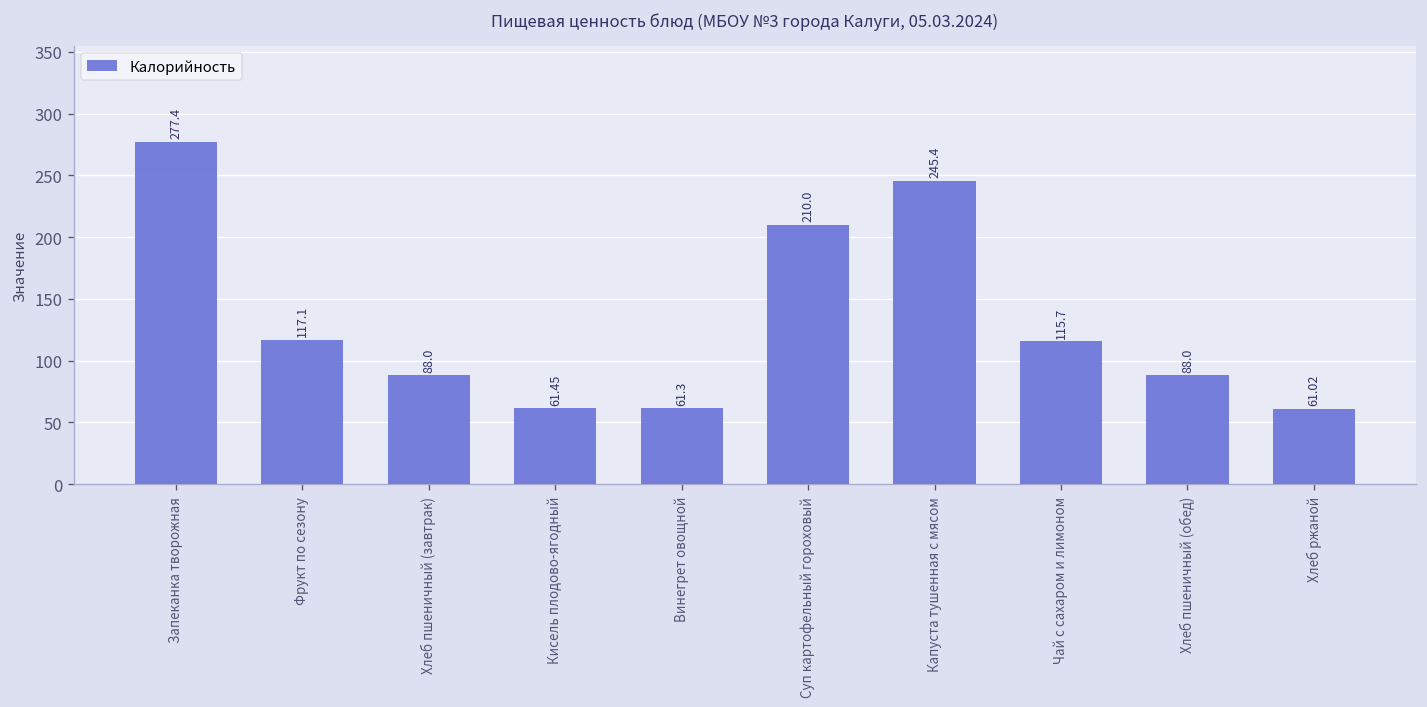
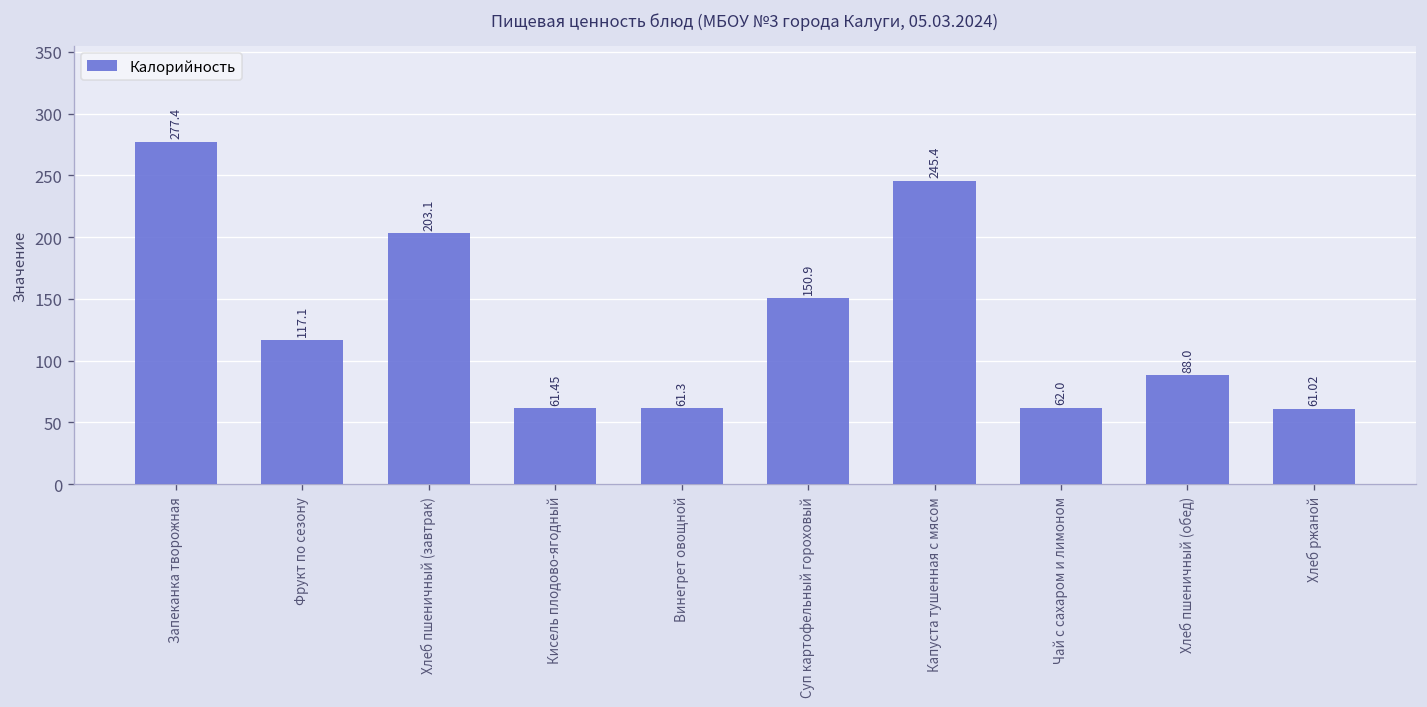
Хлеб пшеничный (завтрак): 88.0 -> 203.1
Суп картофельный гороховый: 210.0 -> 150.9
Чай с сахаром и лимоном: 115.7 -> 62.0
